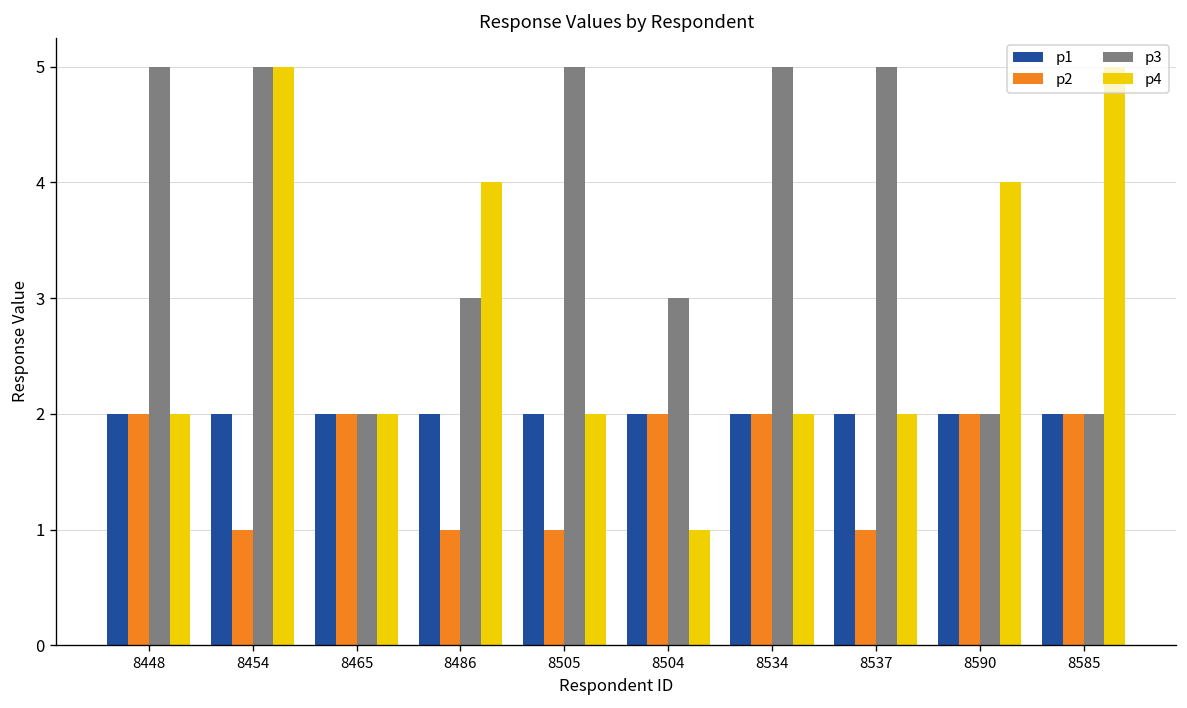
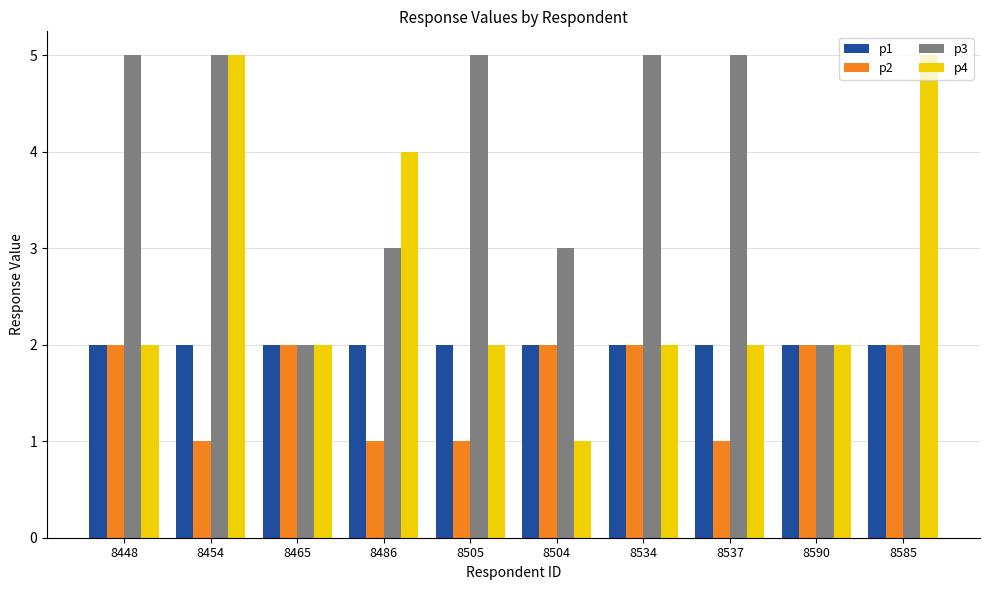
p4, 8590: 4 -> 2
